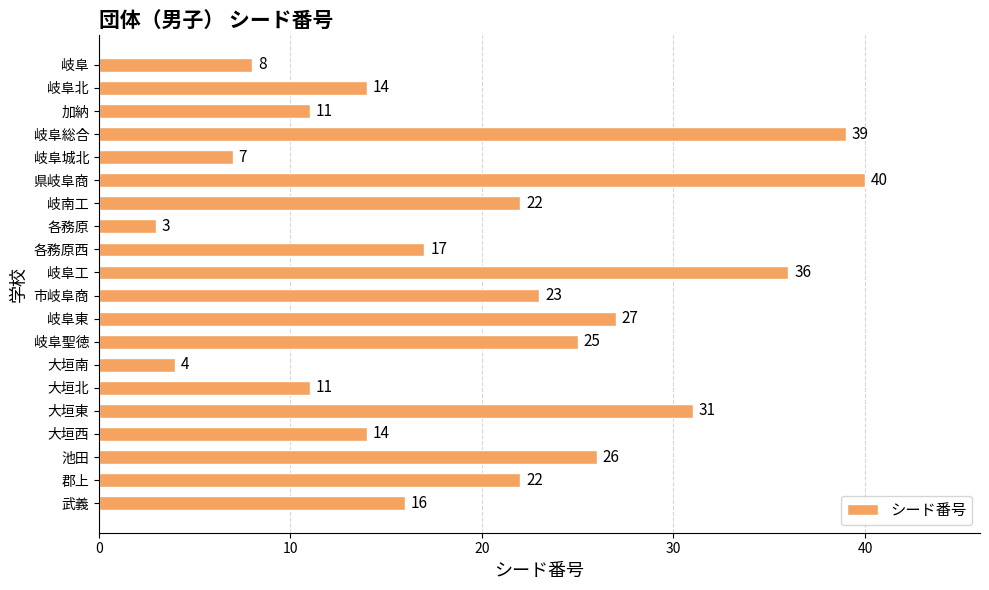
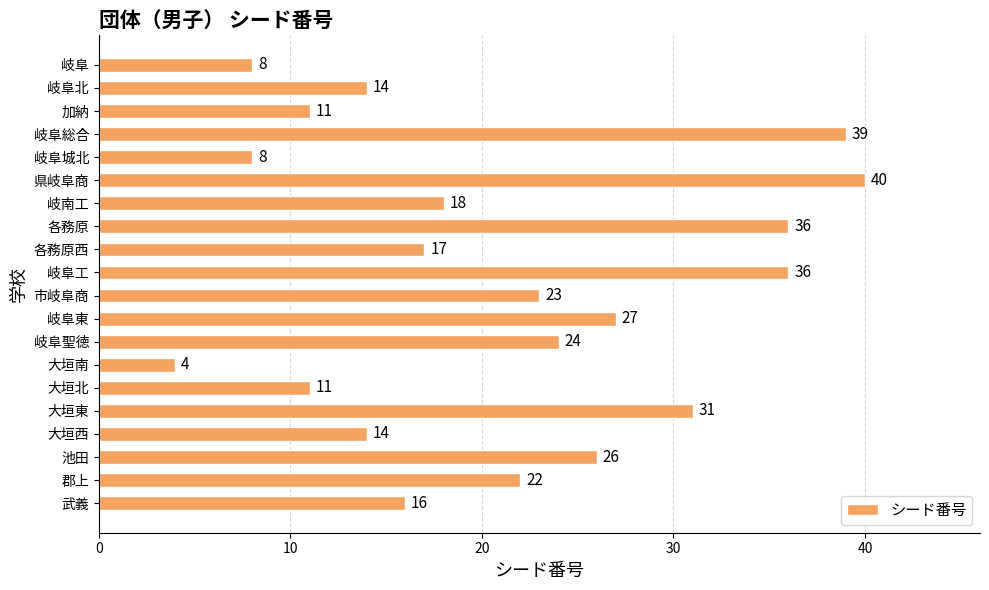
岐阜城北: 7 -> 8
岐南工: 22 -> 18
各務原: 3 -> 36
岐阜聖徳: 25 -> 24
